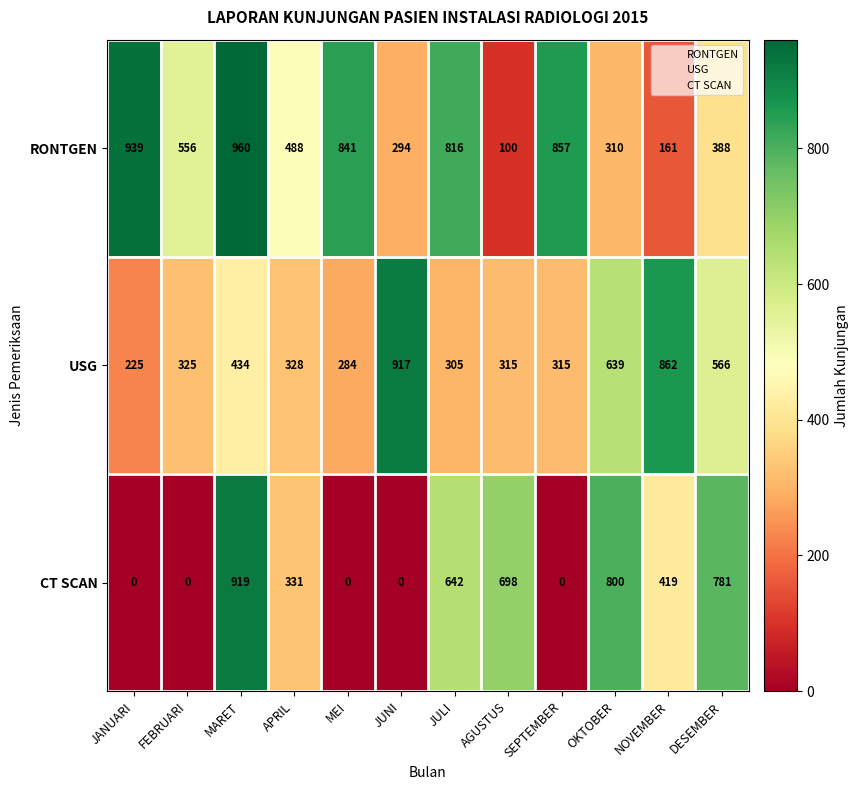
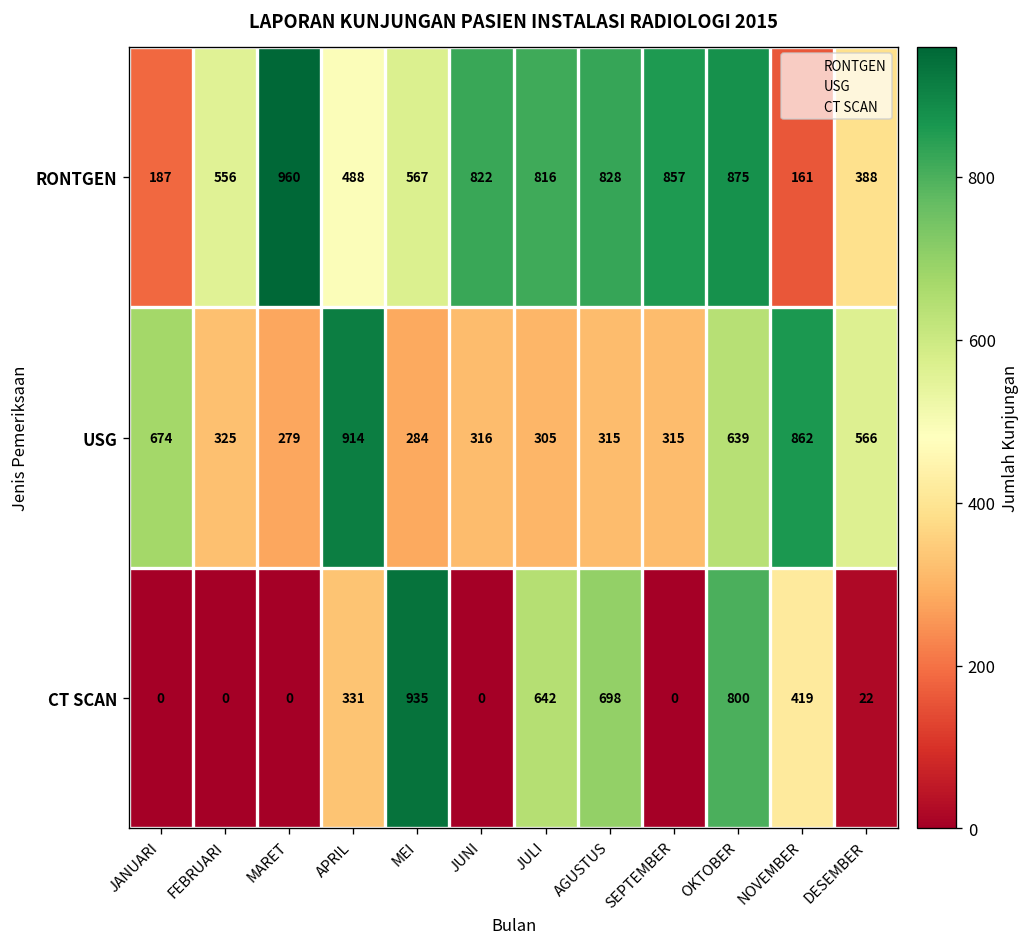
RONTGEN, JANUARI: 939 -> 187
RONTGEN, MEI: 841 -> 567
RONTGEN, JUNI: 294 -> 822
RONTGEN, AGUSTUS: 100 -> 828
RONTGEN, OKTOBER: 310 -> 875
USG, JANUARI: 225 -> 674
USG, MARET: 434 -> 279
USG, APRIL: 328 -> 914
USG, JUNI: 917 -> 316
CT SCAN, MARET: 919 -> 0
CT SCAN, MEI: 0 -> 935
CT SCAN, DESEMBER: 781 -> 22
